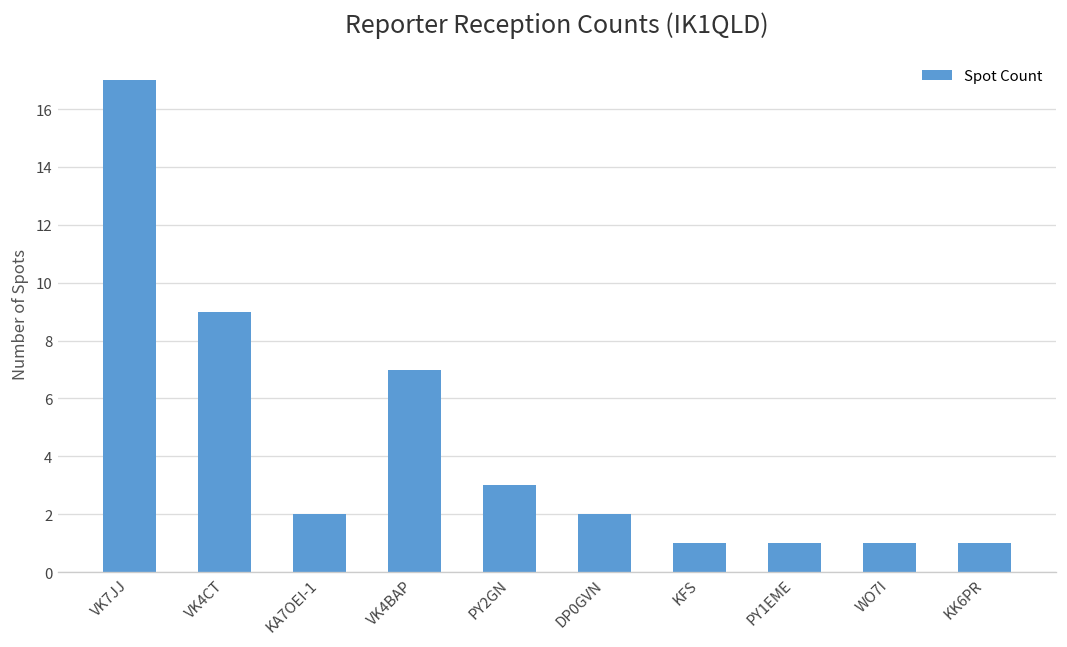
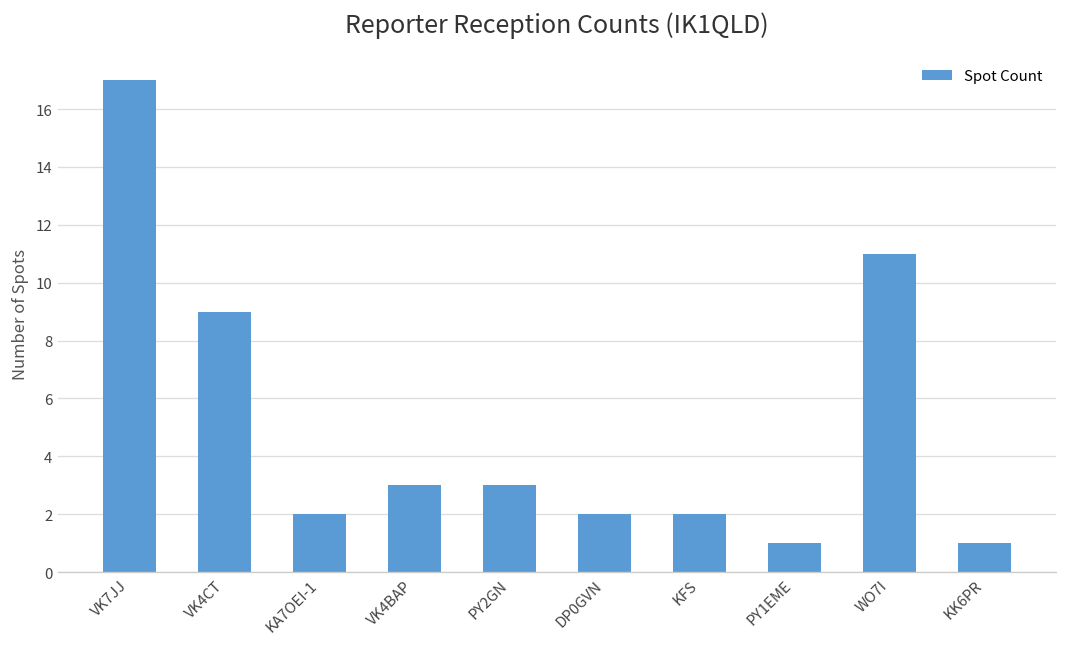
VK4BAP: 7 -> 3
KFS: 1 -> 2
WO7I: 1 -> 11
